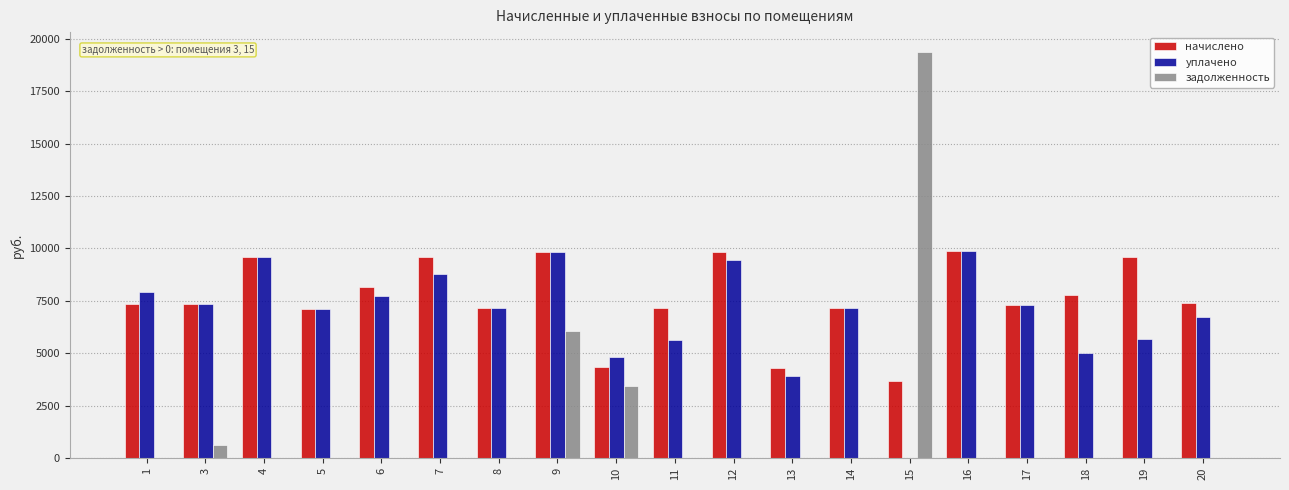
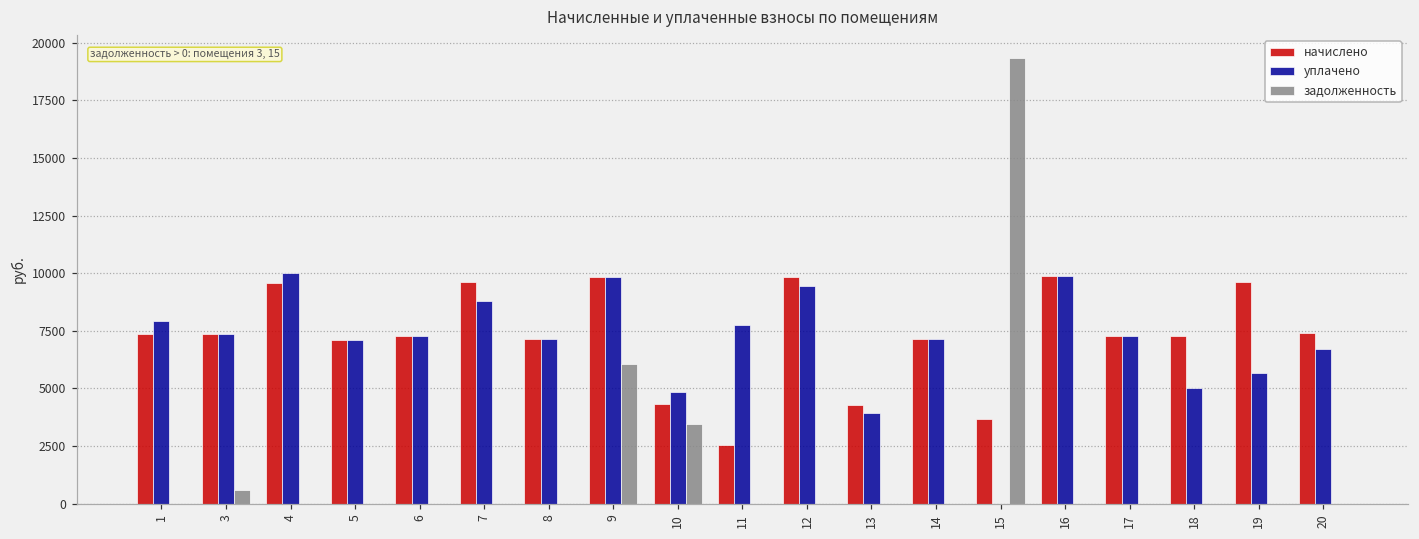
уплачено, 4: 9600 -> 10000
начислено, 6: 8200 -> 7300
уплачено, 6: 7700 -> 7300
начислено, 11: 7100 -> 2600
уплачено, 11: 5600 -> 7700
начислено, 18: 7800 -> 7300
